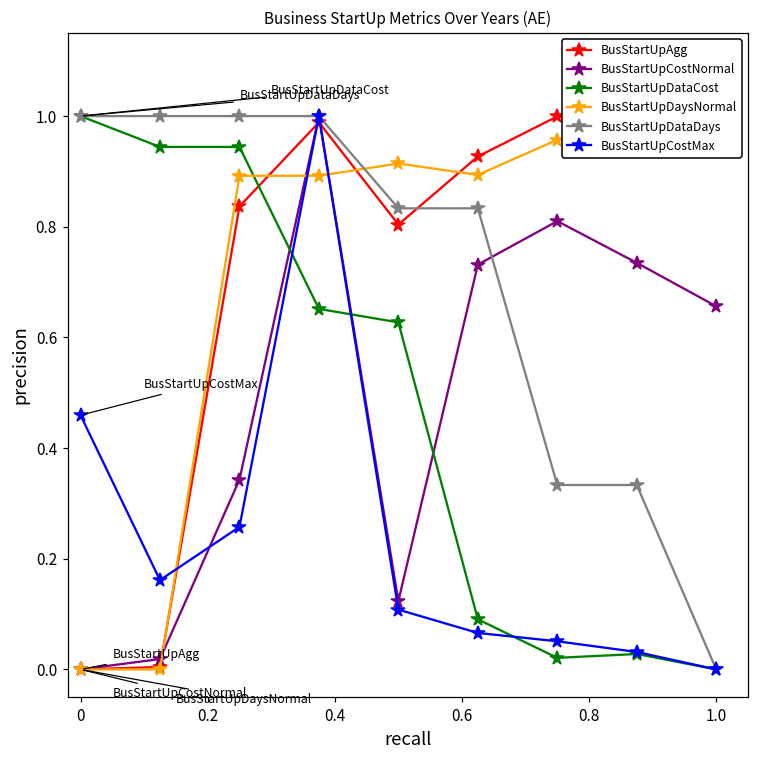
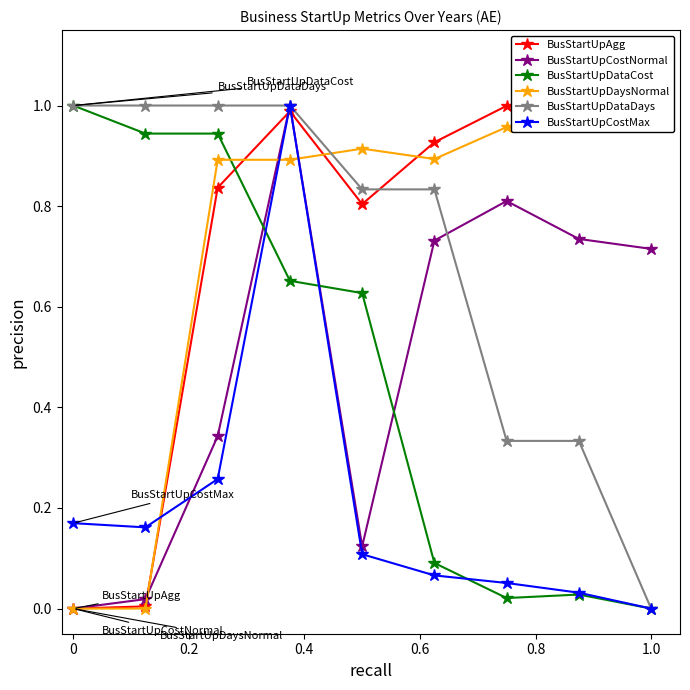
BusStartUpCostMax, 0: 0.46 -> 0.17
BusStartUpCostNormal, 1.0: 0.66 -> 0.72
